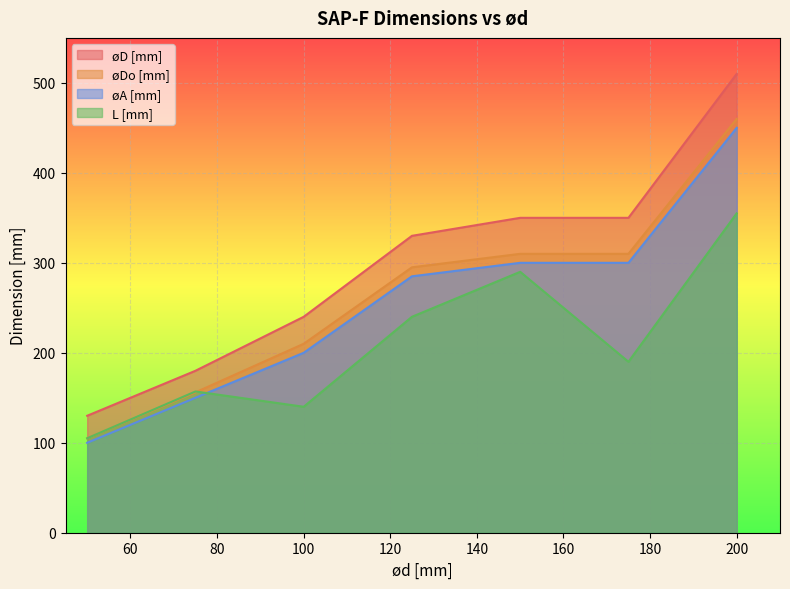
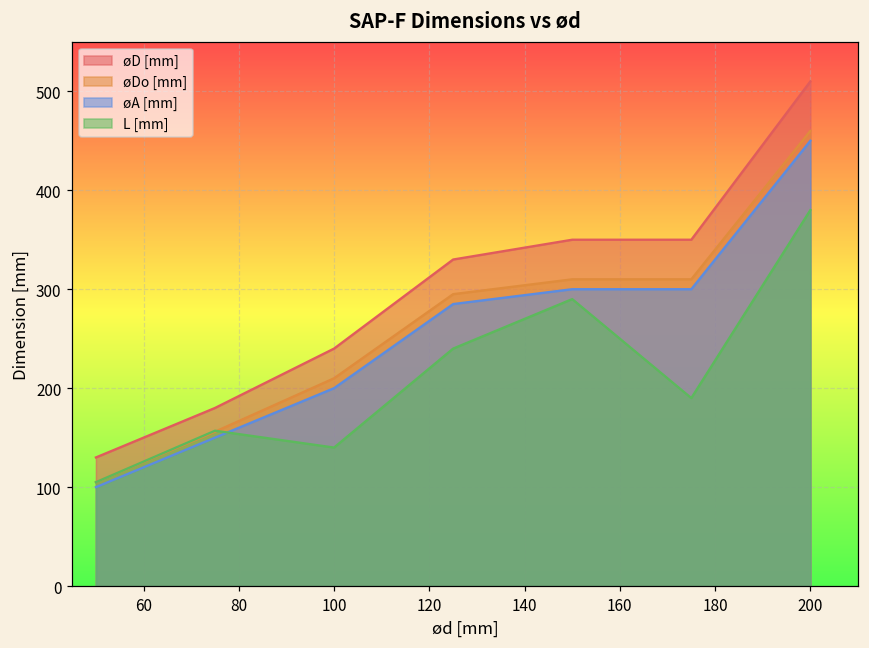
L [mm], 200: 360 -> 380
